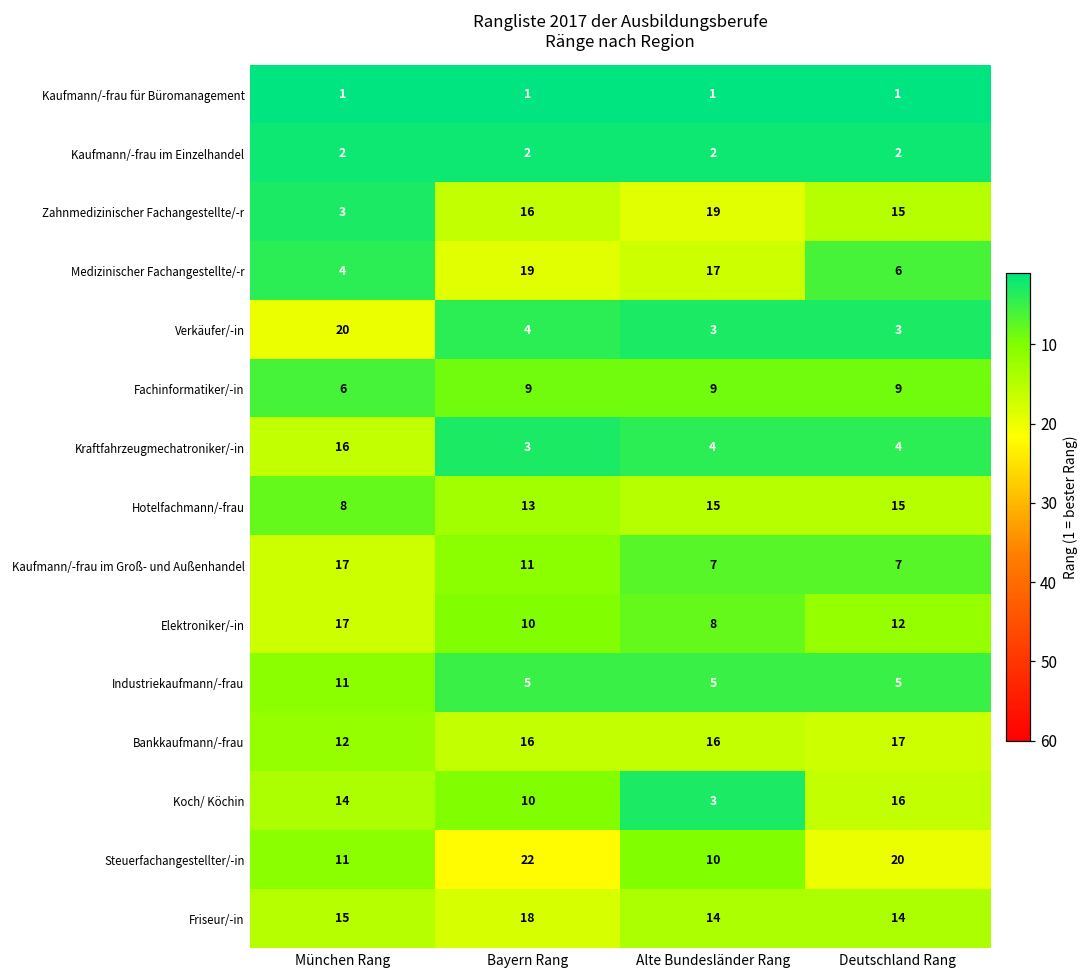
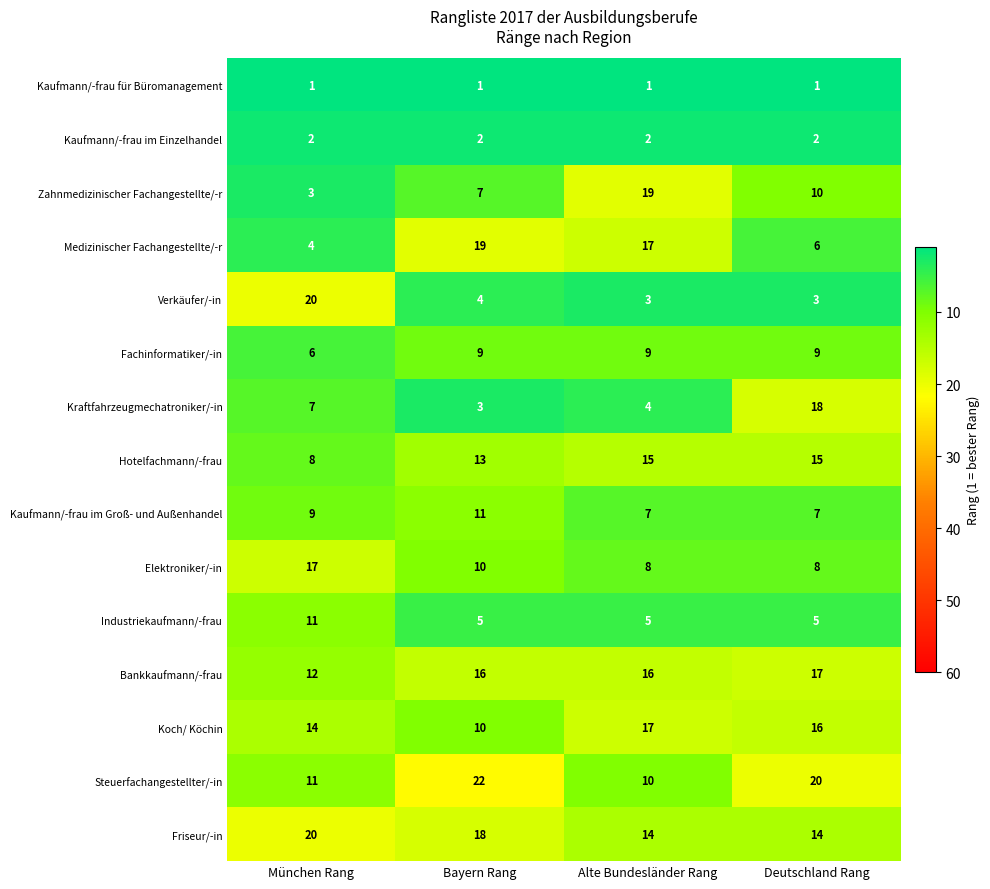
Zahnmedizinischer Fachangestellte/-r, Bayern Rang: 16 -> 7
Zahnmedizinischer Fachangestellte/-r, Deutschland Rang: 15 -> 10
Kraftfahrzeugmechatroniker/-in, München Rang: 16 -> 7
Kraftfahrzeugmechatroniker/-in, Deutschland Rang: 4 -> 18
Kaufmann/-frau im Groß- und Außenhandel, München Rang: 17 -> 9
Elektroniker/-in, Deutschland Rang: 12 -> 8
Koch/ Köchin, Alte Bundesländer Rang: 3 -> 17
Friseur/-in, München Rang: 15 -> 20
